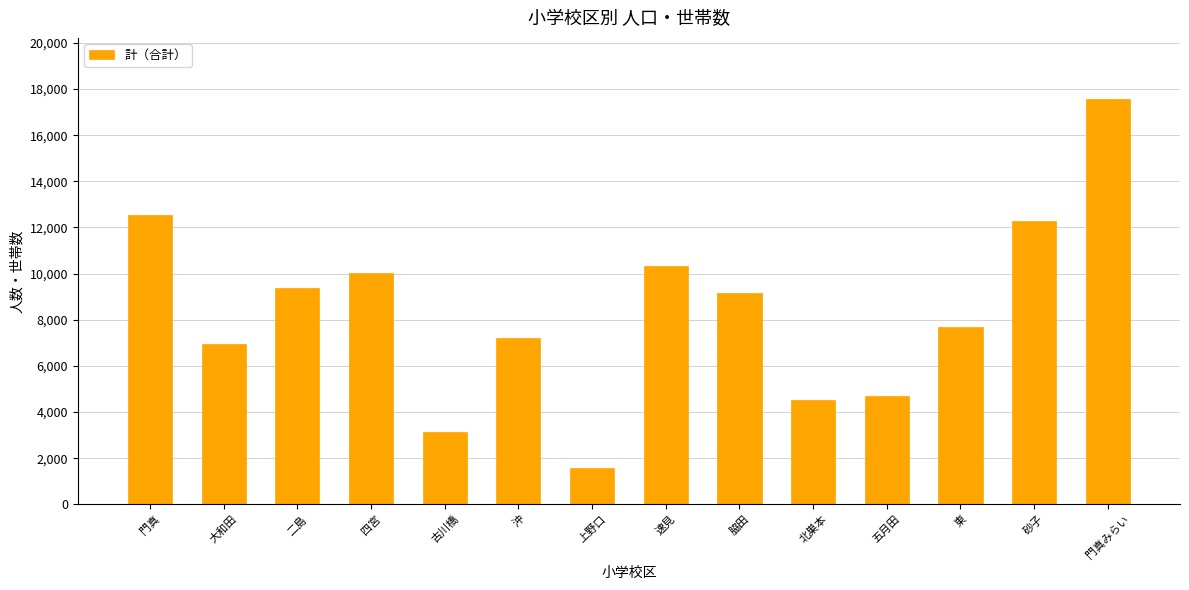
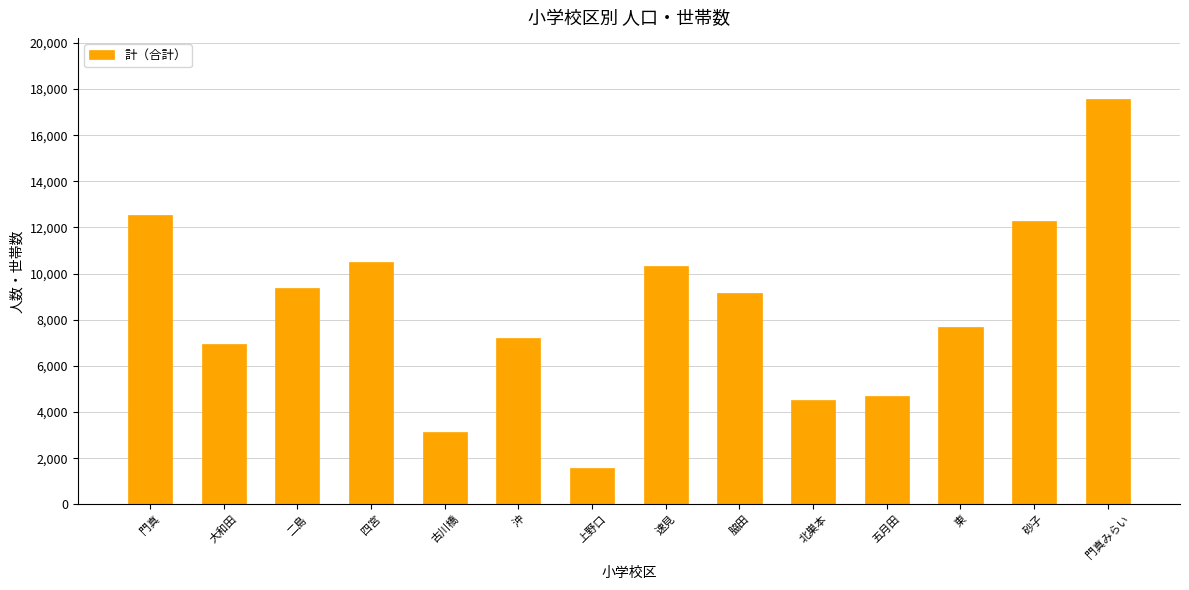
四宮: 10,000 -> 10,500
